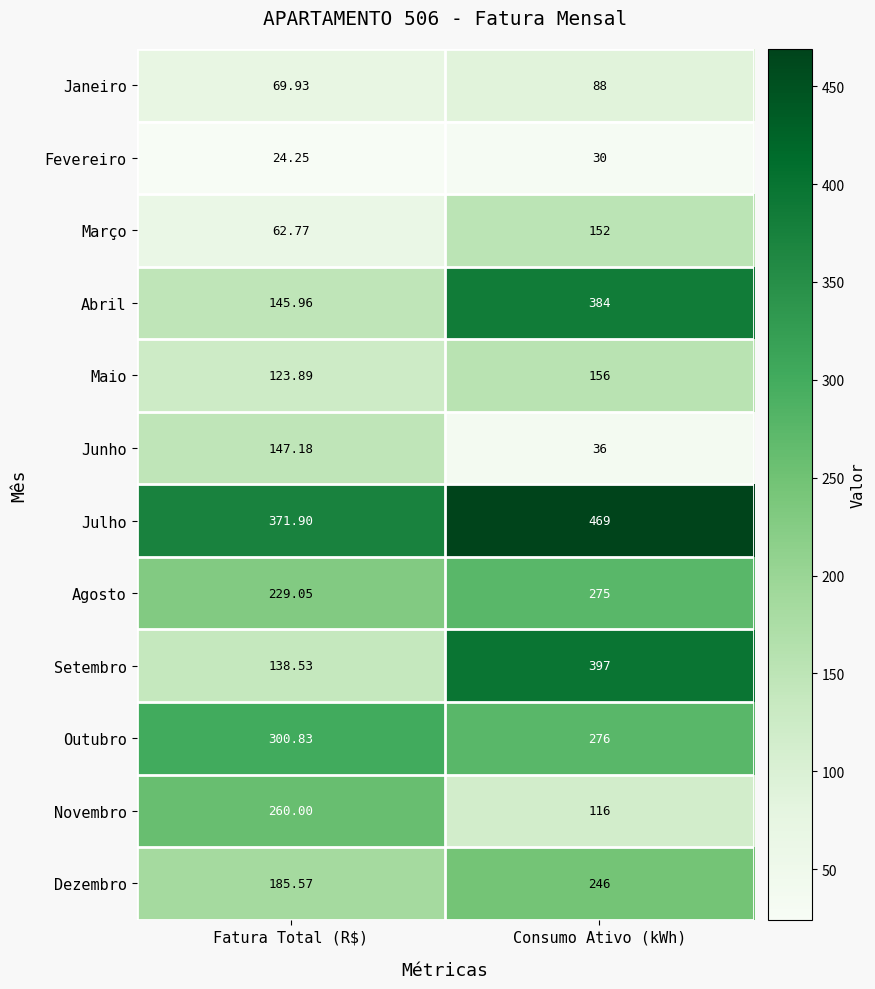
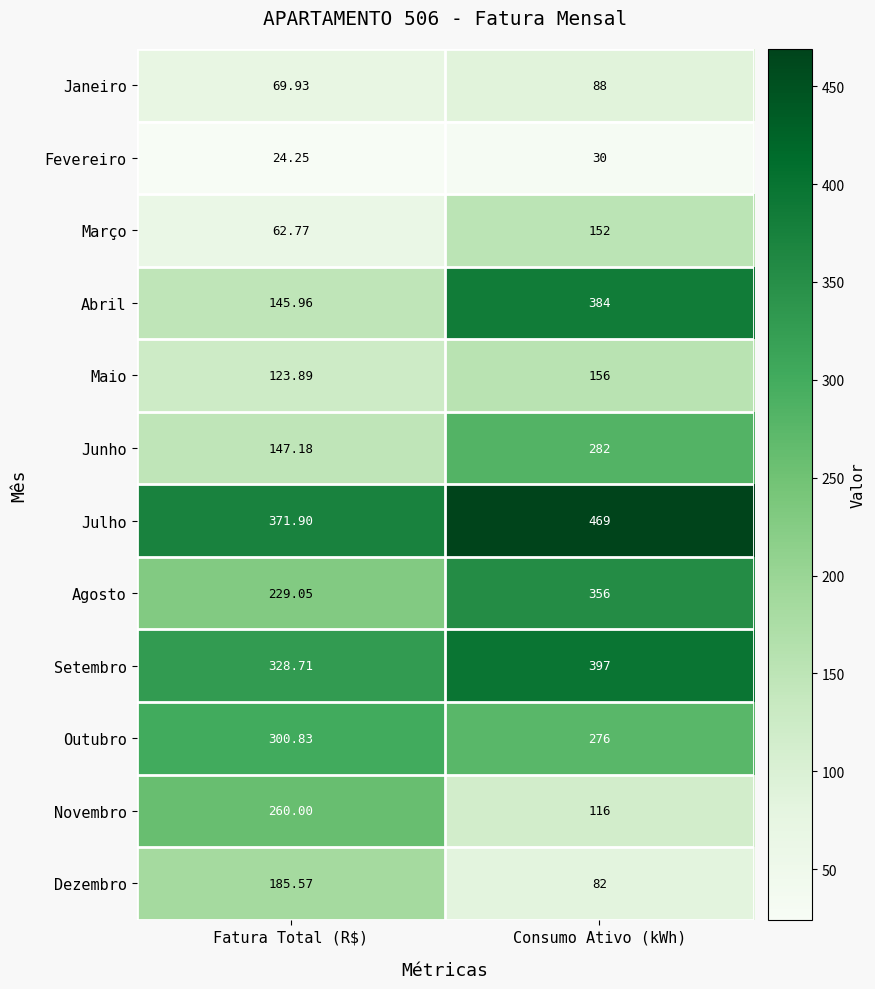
Junho, Consumo Ativo (kWh): 36 -> 282
Agosto, Consumo Ativo (kWh): 275 -> 356
Setembro, Fatura Total (R$): 138.53 -> 328.71
Dezembro, Consumo Ativo (kWh): 246 -> 82
